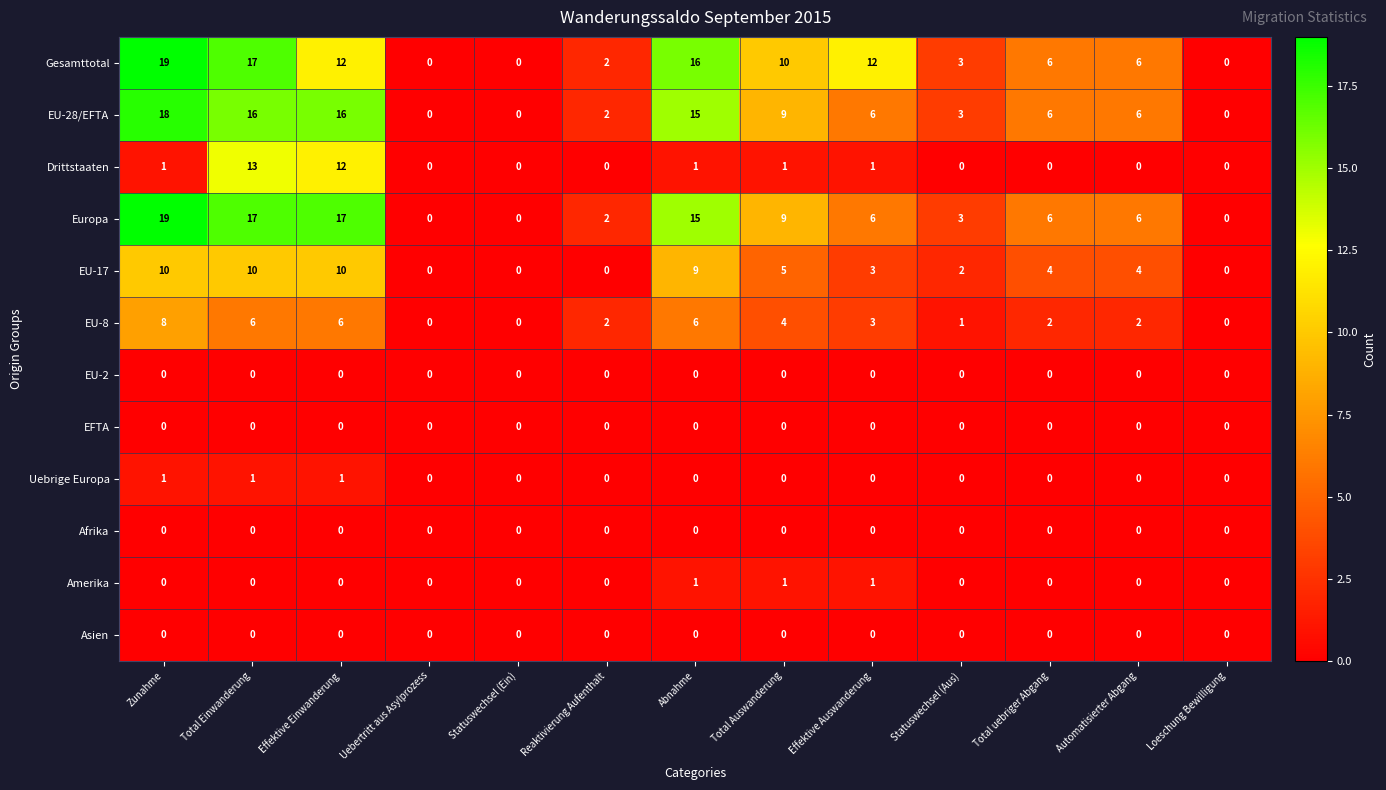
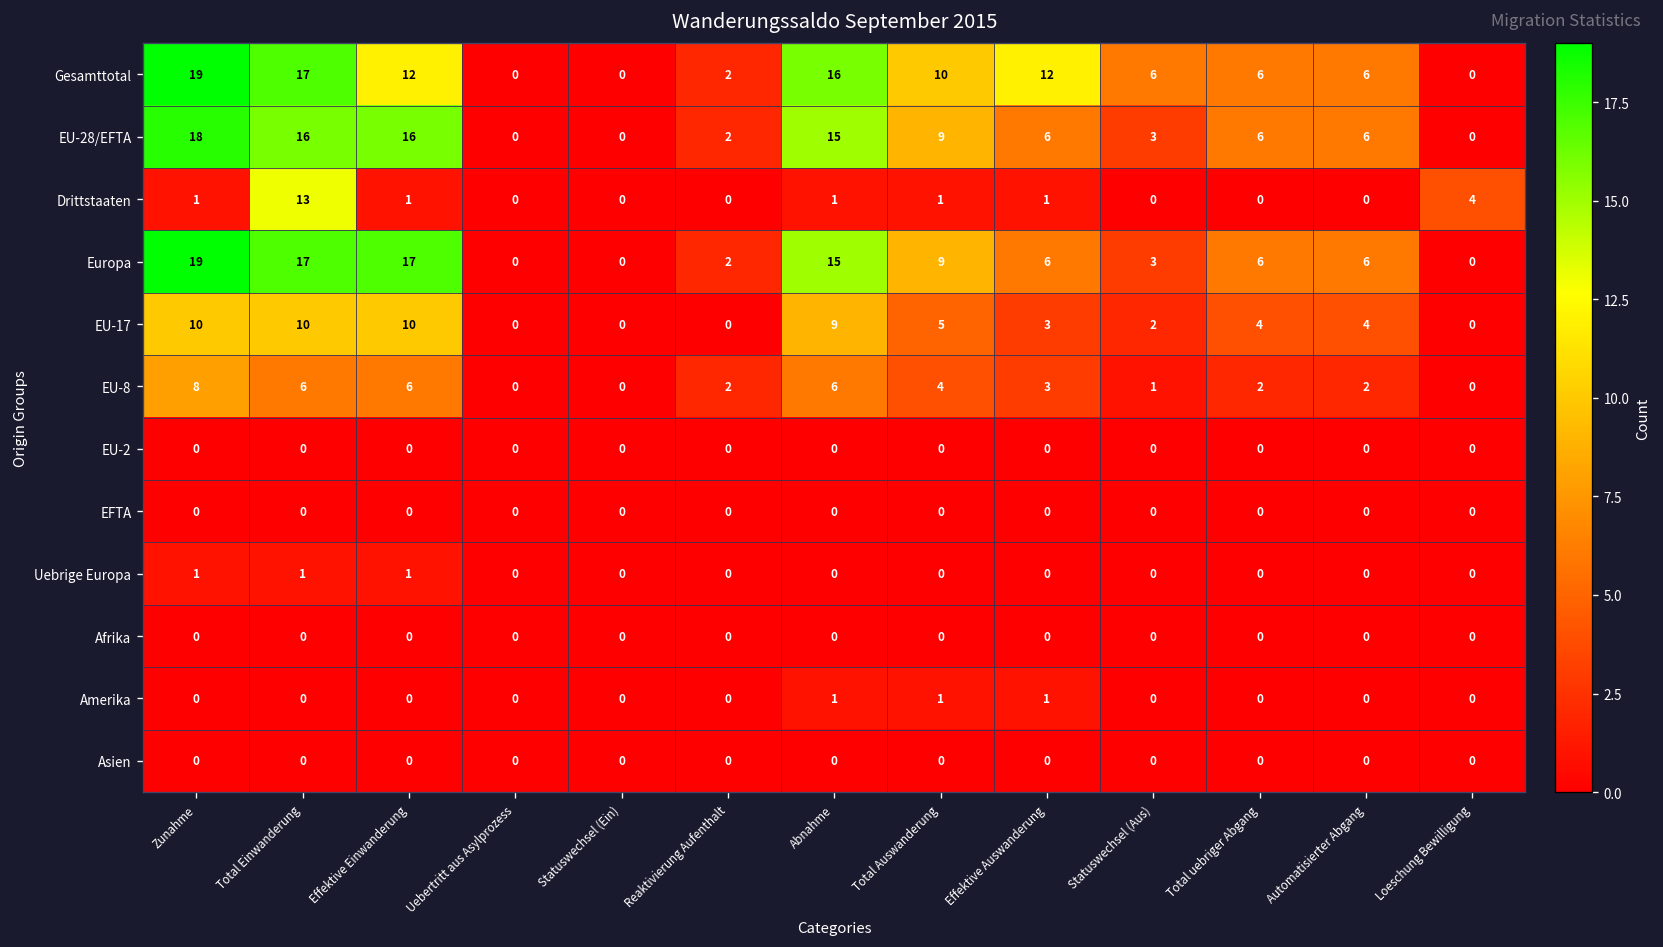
Gesamttotal, Statuswechsel (Aus): 3 -> 6
Drittstaaten, Effektive Einwanderung: 12 -> 1
Drittstaaten, Loeschung Bewilligung: 0 -> 4
